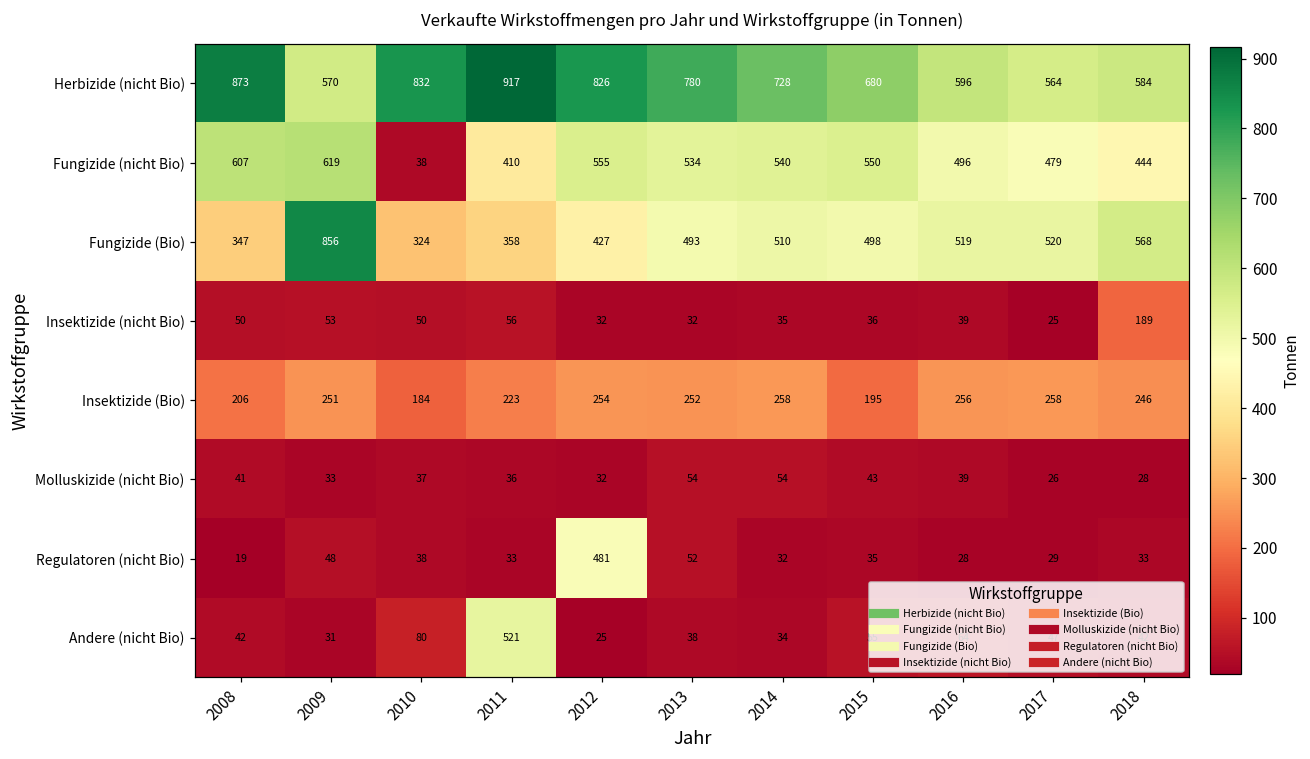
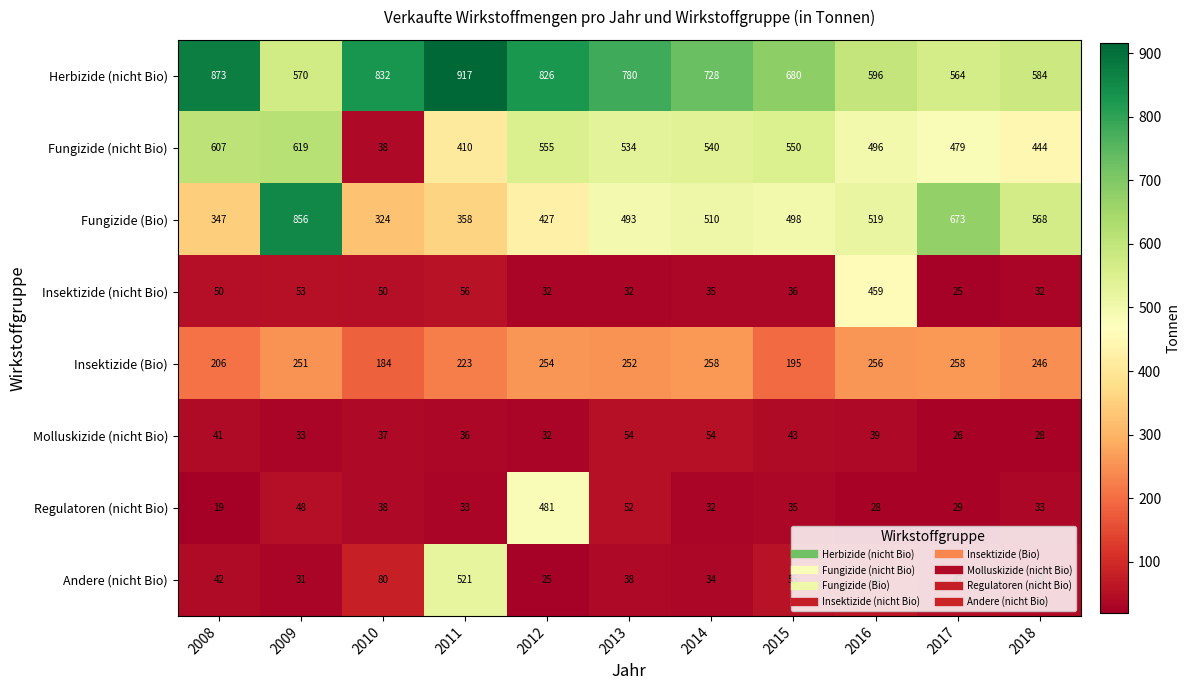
Fungizide (Bio), 2017: 520 -> 673
Insektizide (nicht Bio), 2016: 39 -> 459
Insektizide (nicht Bio), 2018: 189 -> 32
